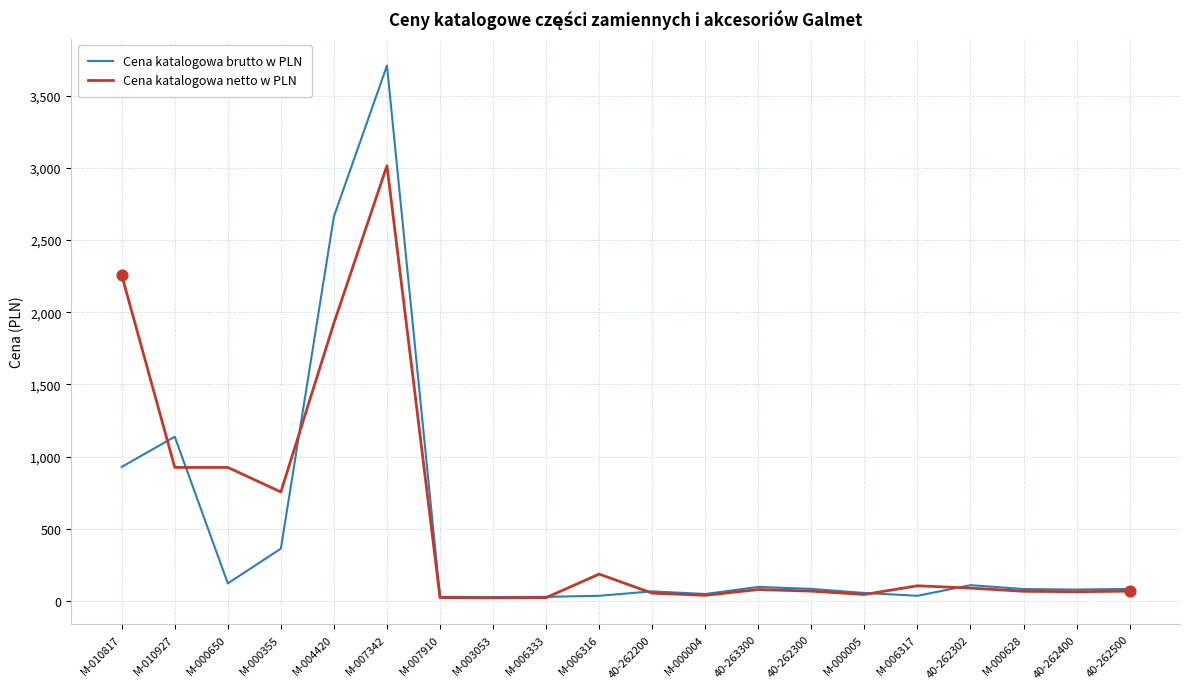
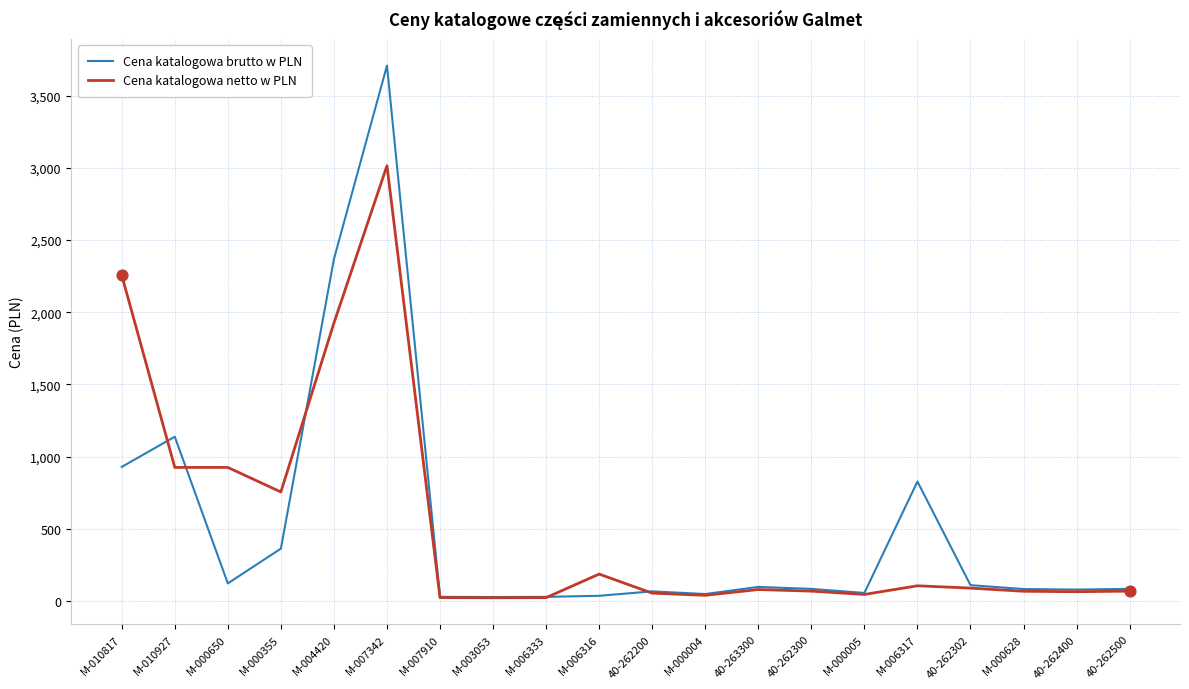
Cena katalogowa brutto w PLN, M-004420: 2,660 -> 2,370
Cena katalogowa brutto w PLN, M-006317: 40 -> 830
